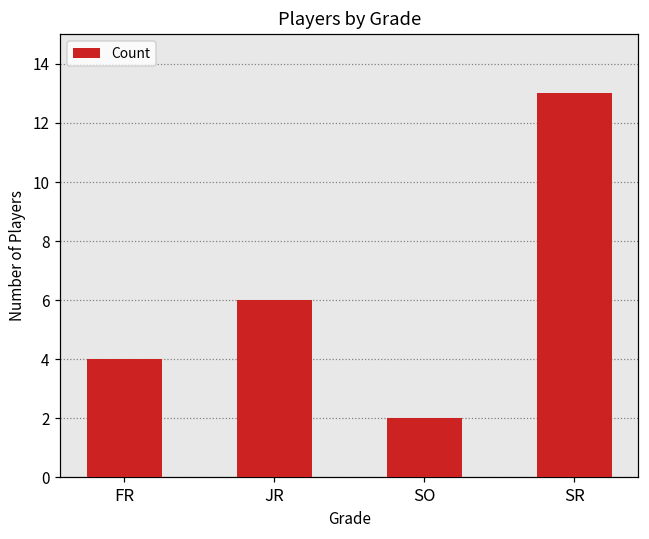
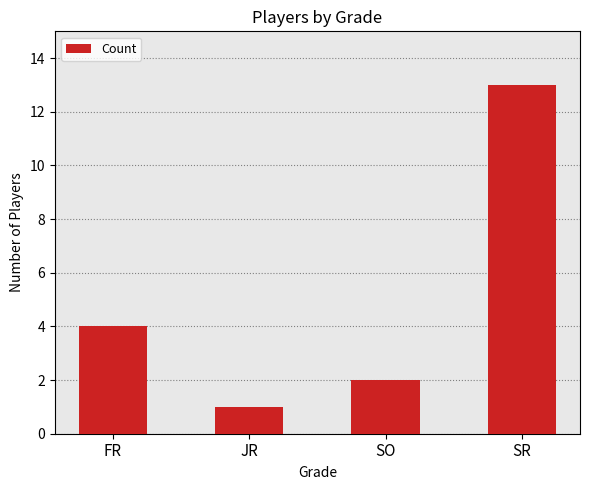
JR: 6 -> 1
